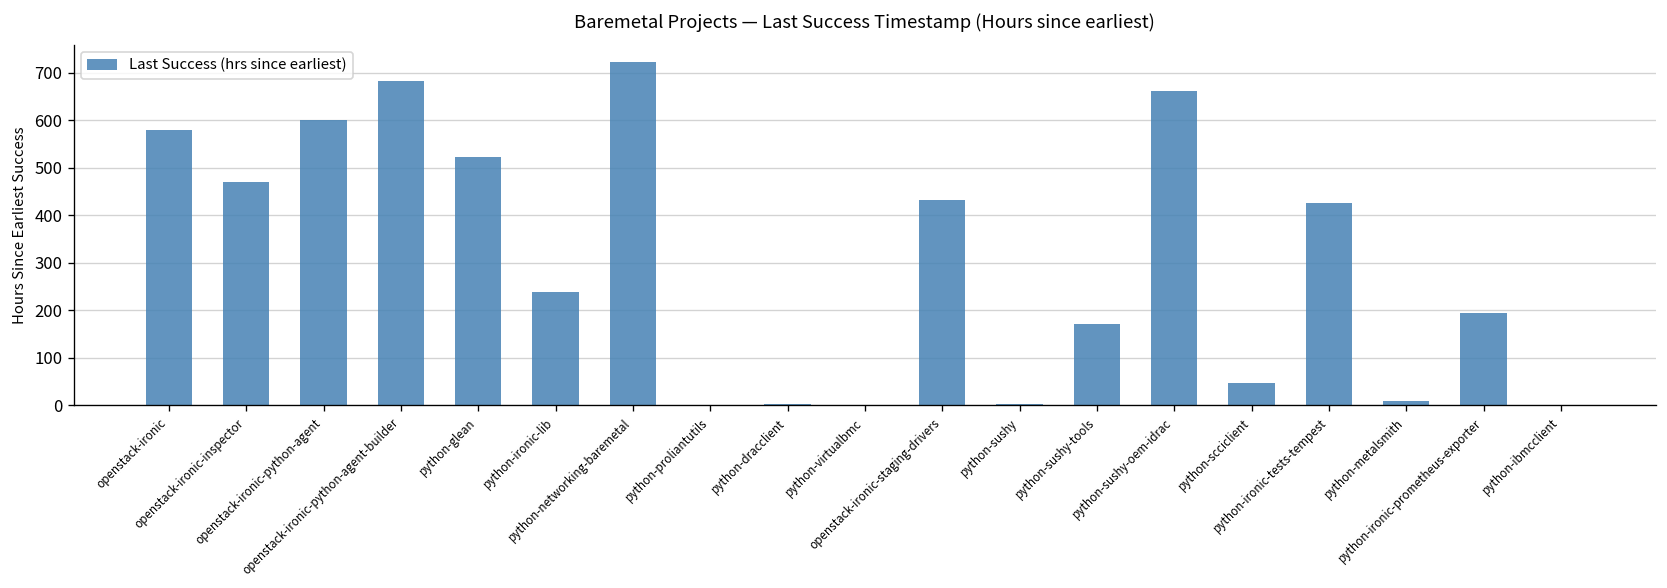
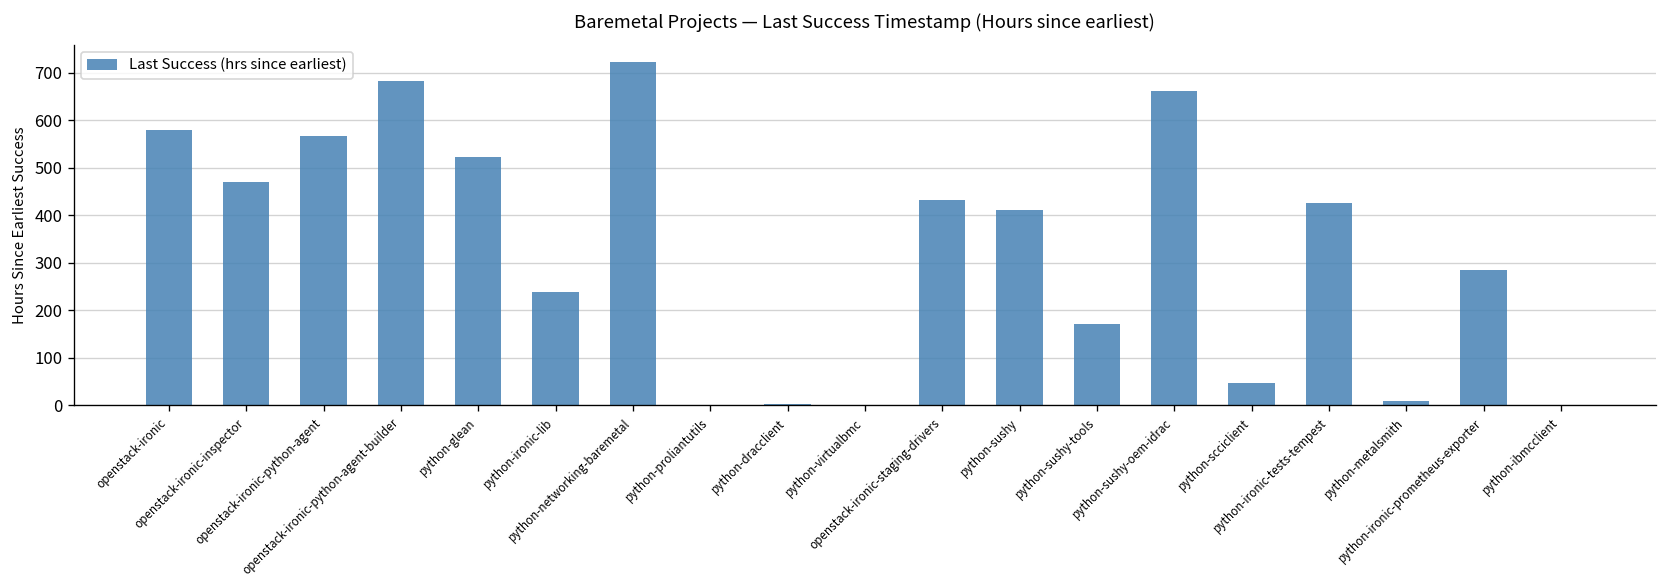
openstack-ironic-python-agent: 600 -> 570
python-sushy: 0 -> 410
python-ironic-prometheus-exporter: 190 -> 280
